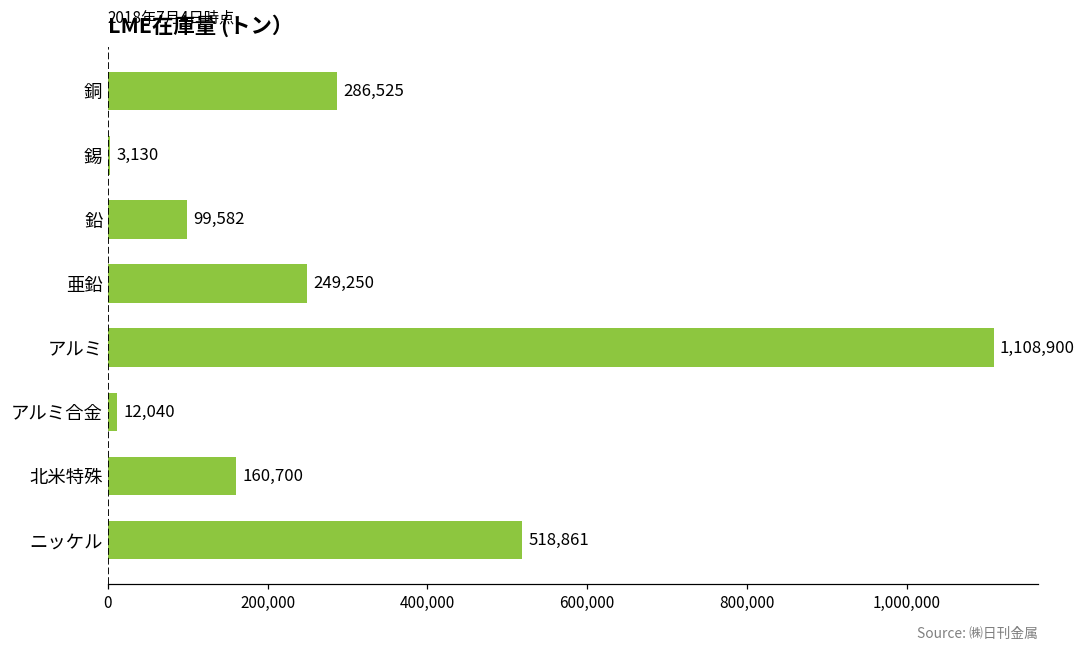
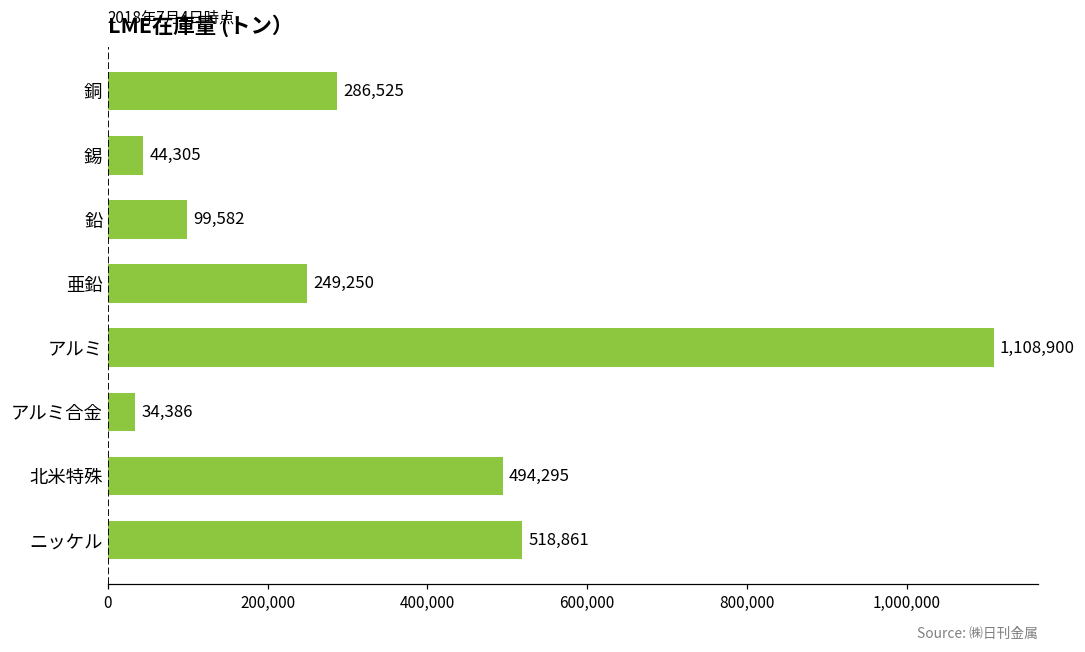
錫: 3,130 -> 44,305
アルミ合金: 12,040 -> 34,386
北米特殊: 160,700 -> 494,295
